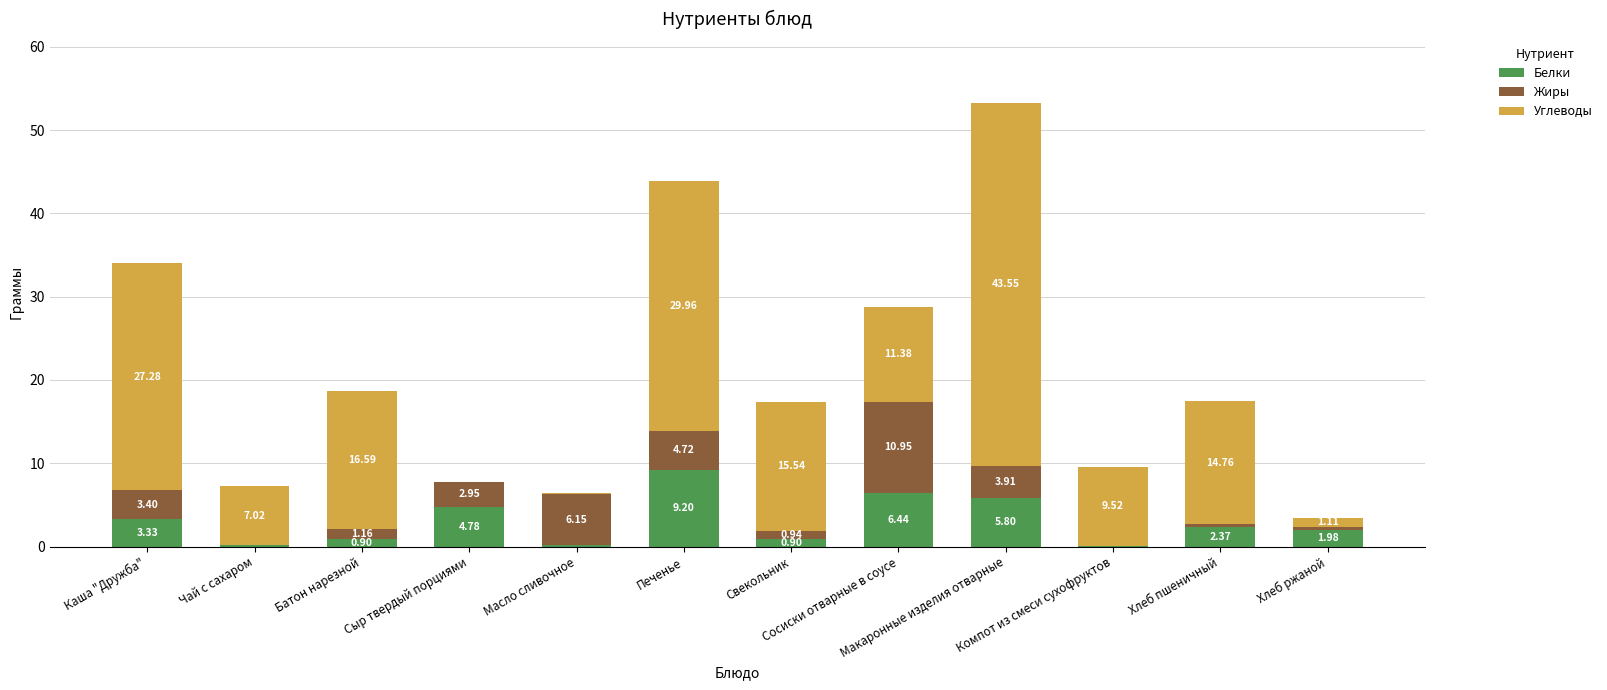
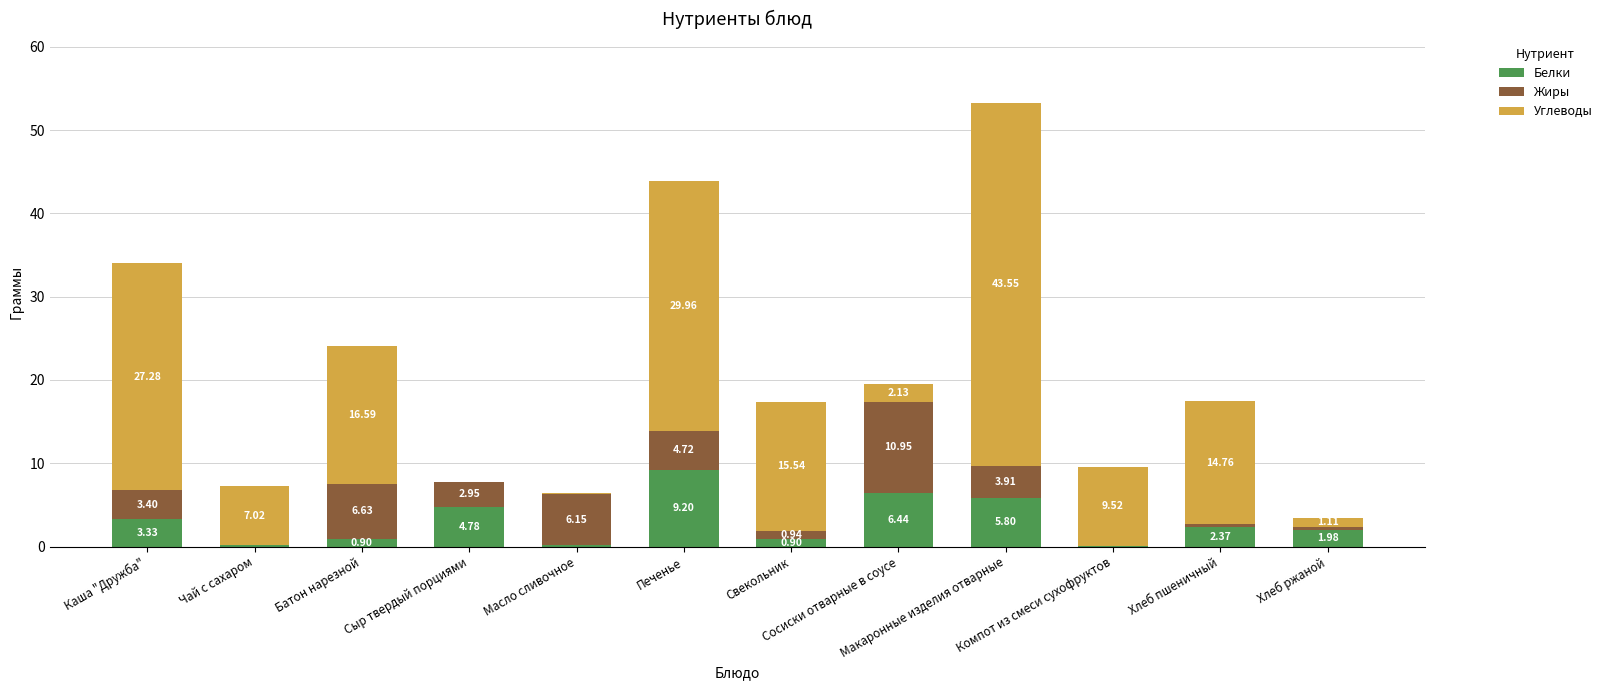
Жиры, Батон нарезной: 1.16 -> 6.63
Углеводы, Сосиски отварные в соусе: 11.38 -> 2.13
